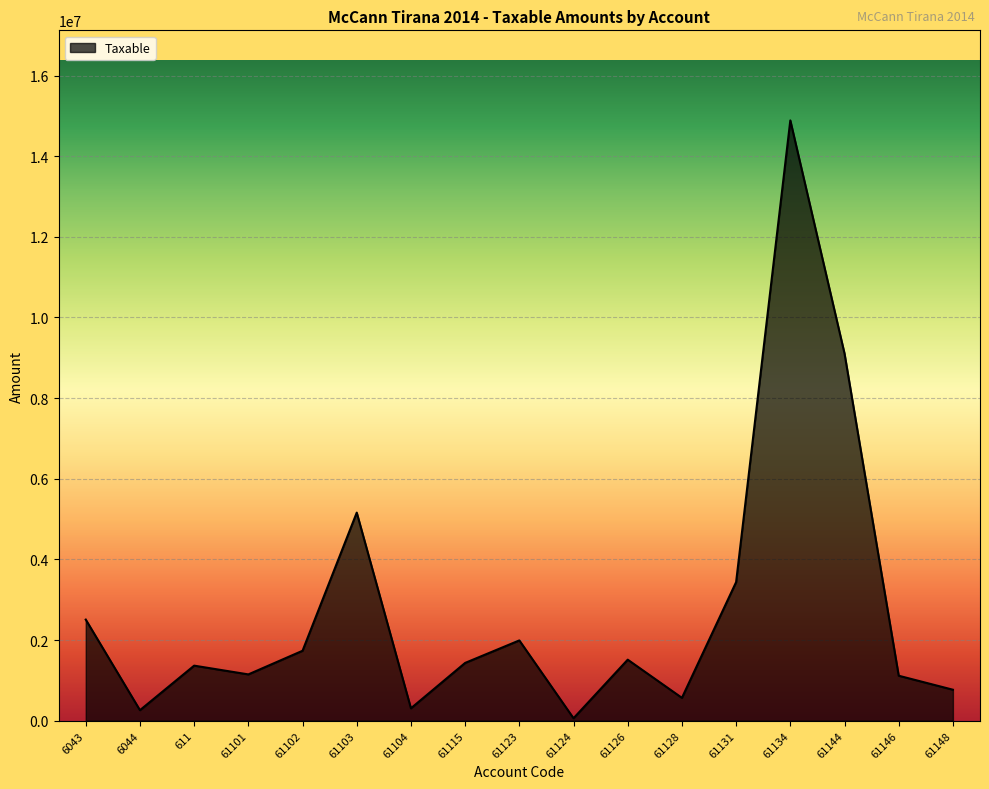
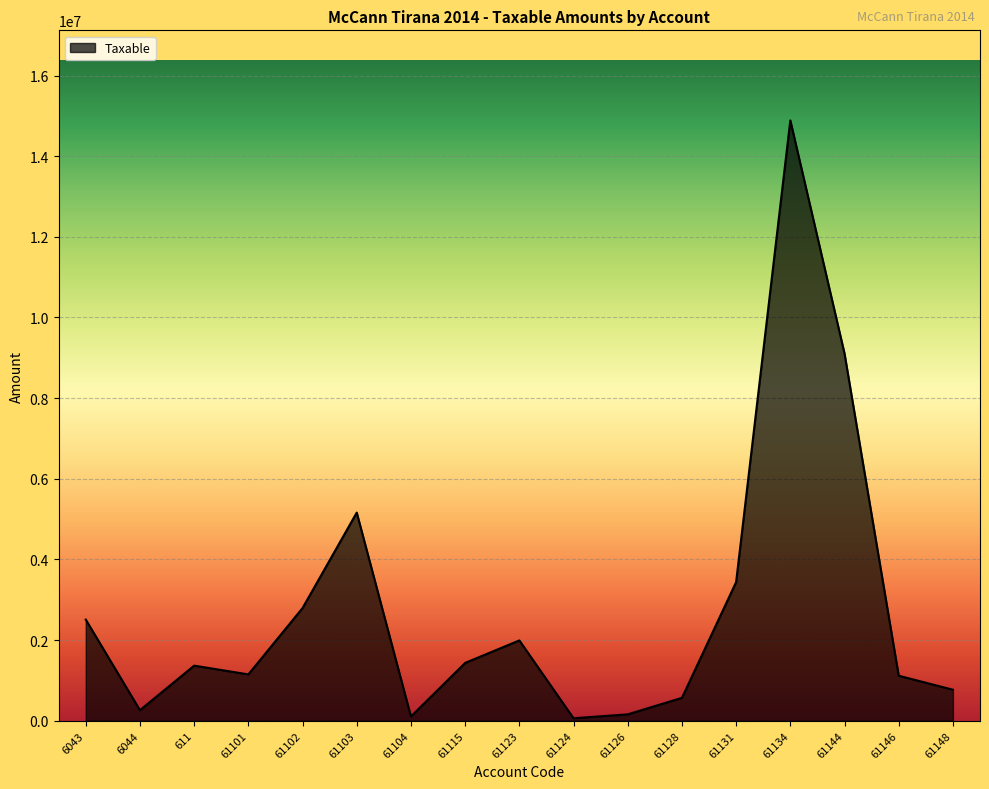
61102: 1700000 -> 2800000
61104: 300000 -> 100000
61126: 1500000 -> 200000
